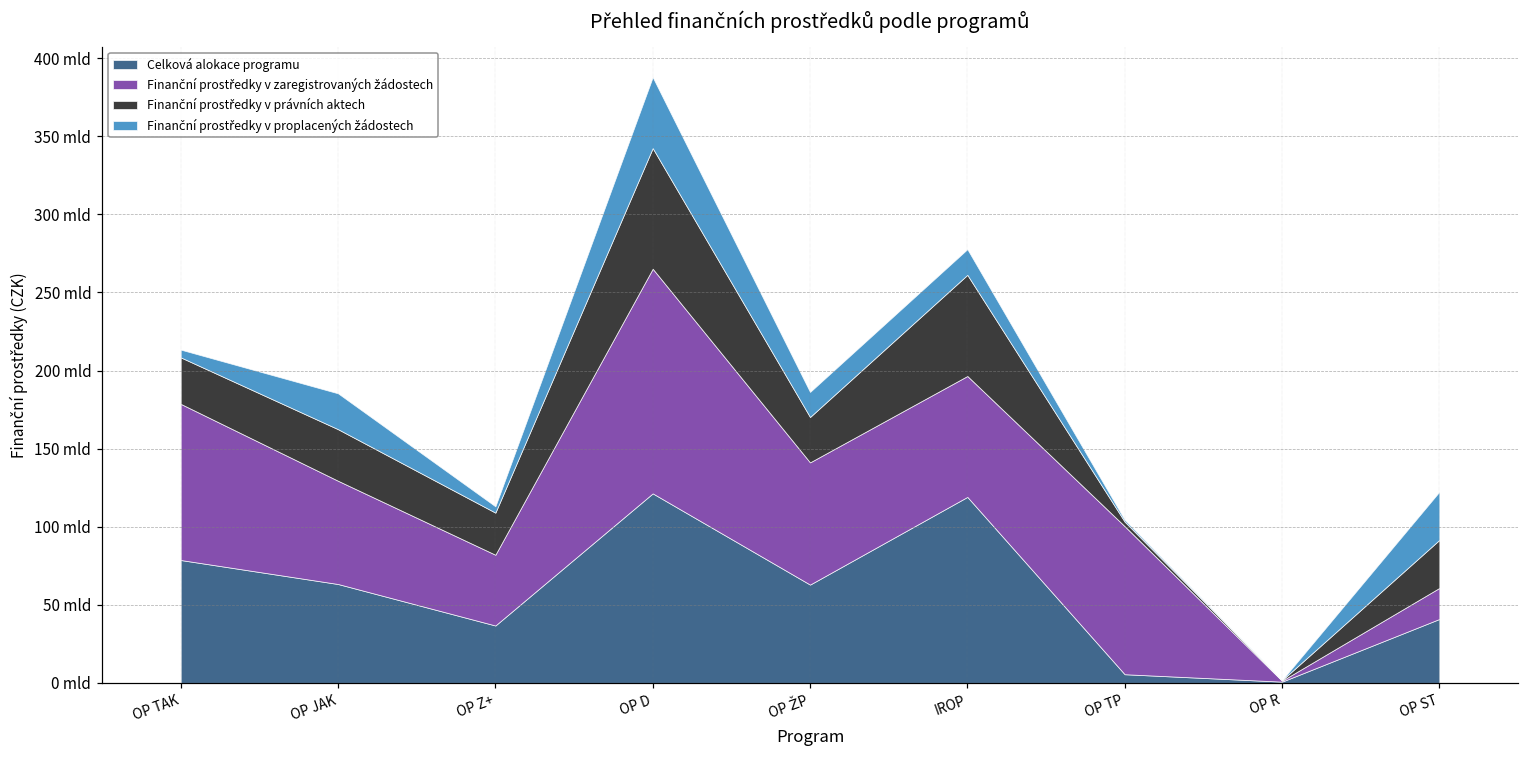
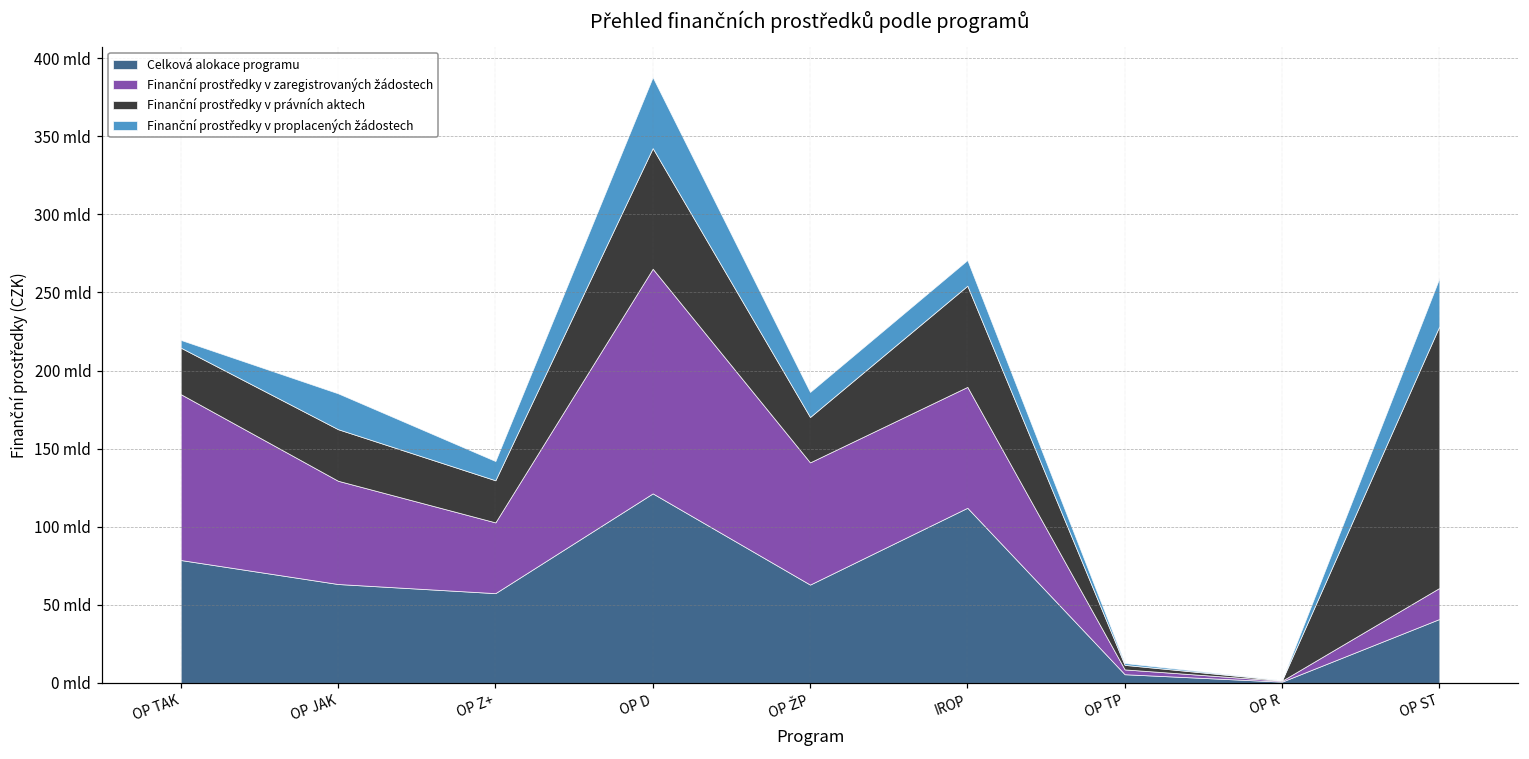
Finanční prostředky v zaregistrovaných žádostech, OP TAK: 100 mld -> 106 mld
Celková alokace programu, OP Z+: 37 mld -> 57 mld
Finanční prostředky v proplacených žádostech, OP Z+: 4 mld -> 12 mld
Celková alokace programu, IROP: 119 mld -> 112 mld
Finanční prostředky v zaregistrovaných žádostech, OP TP: 95 mld -> 3 mld
Finanční prostředky v právních aktech, OP ST: 31 mld -> 168 mld
